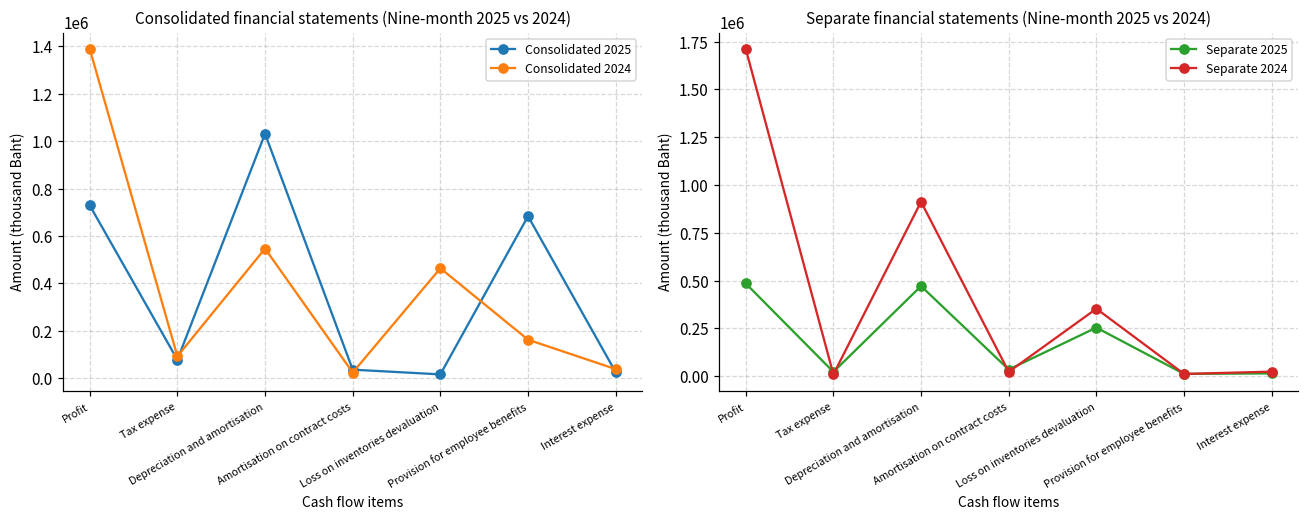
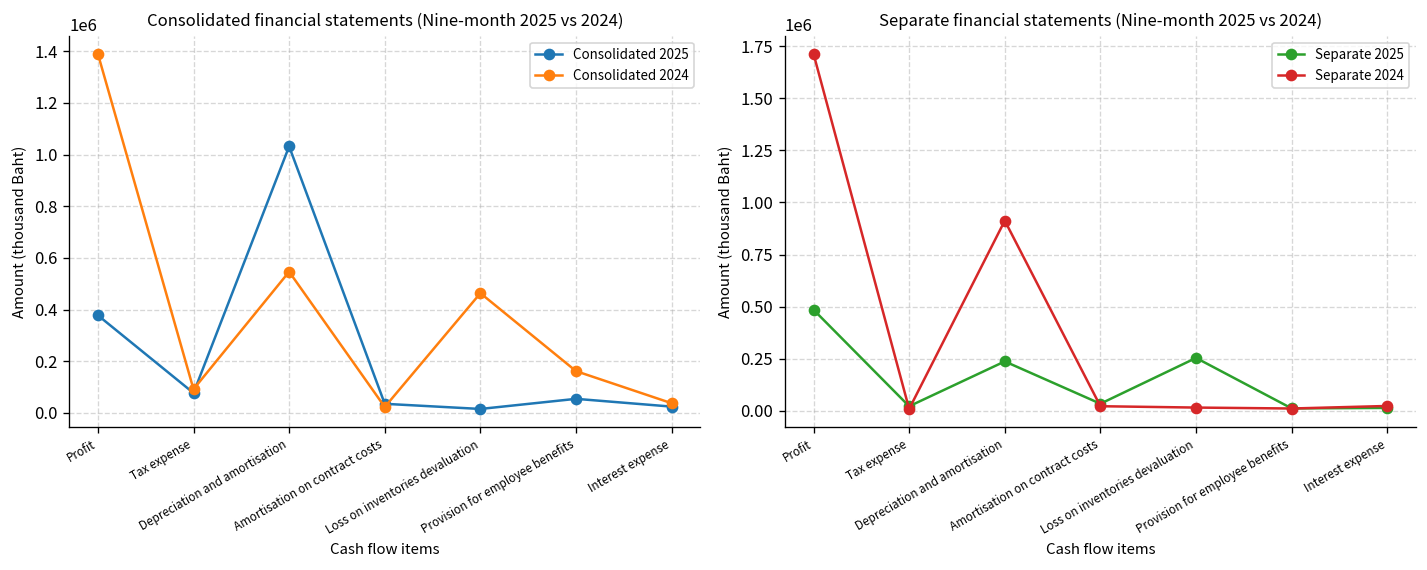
Consolidated financial statements (Nine-month 2025 vs 2024), Consolidated 2025, Profit: 730000 -> 380000
Consolidated financial statements (Nine-month 2025 vs 2024), Consolidated 2025, Provision for employee benefits: 680000 -> 50000
Separate financial statements (Nine-month 2025 vs 2024), Separate 2025, Depreciation and amortisation: 470000 -> 240000
Separate financial statements (Nine-month 2025 vs 2024), Separate 2024, Loss on inventories devaluation: 350000 -> 20000
